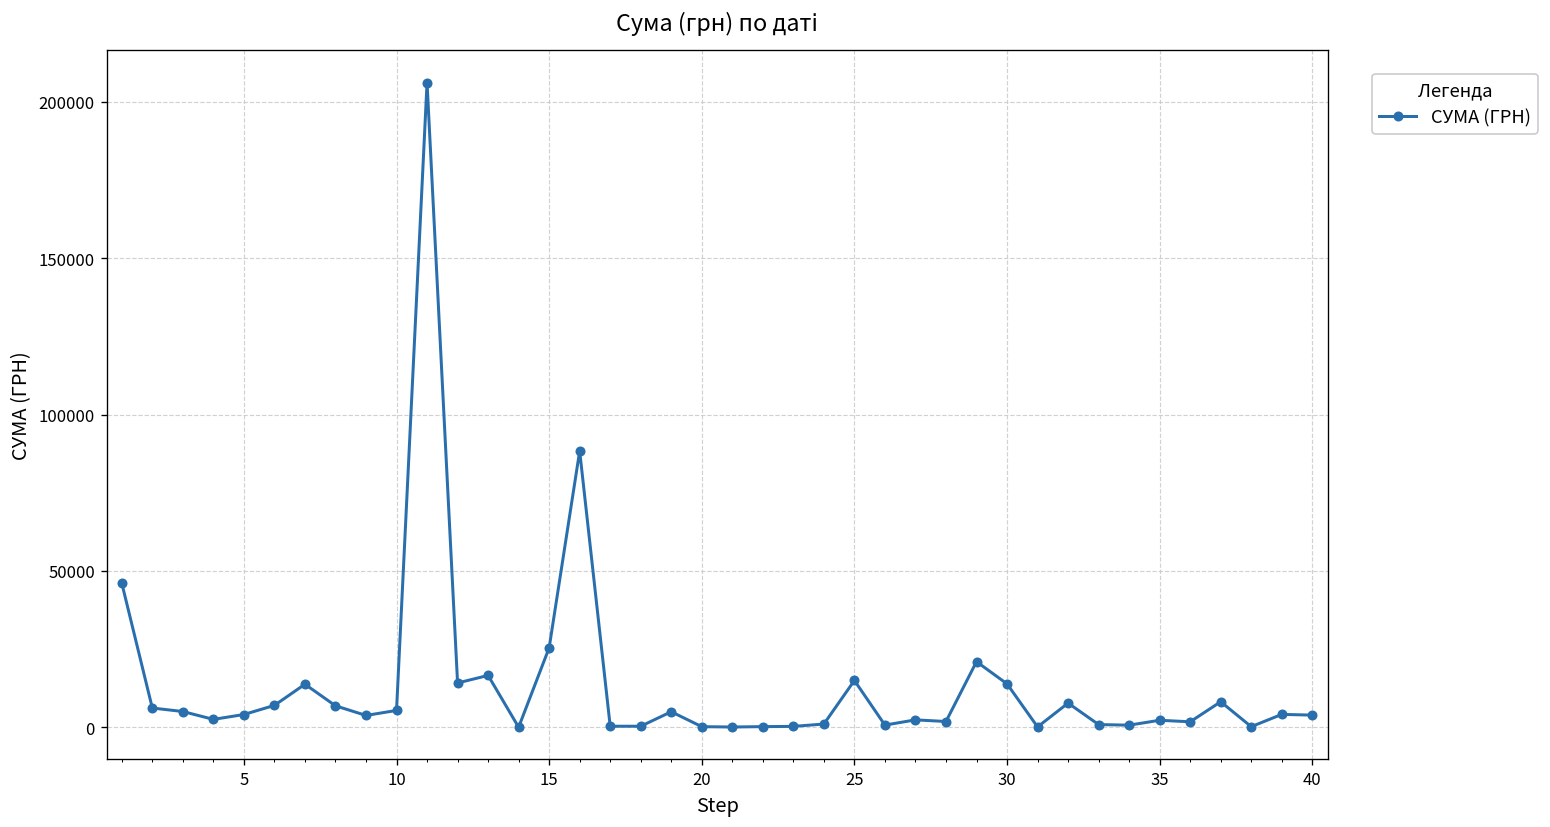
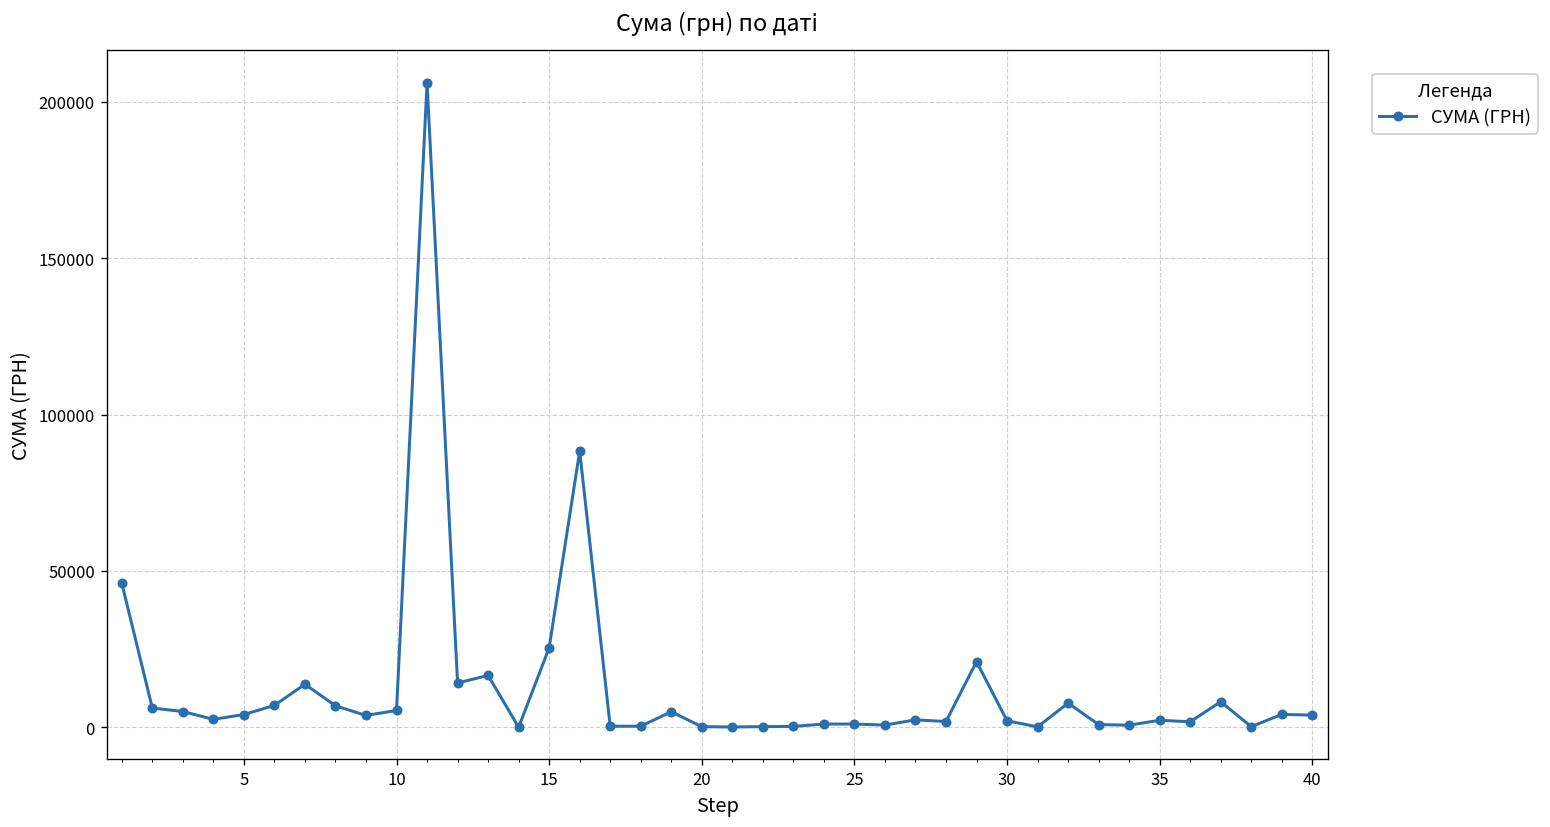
25: 15000 -> 1000
30: 14000 -> 2000
